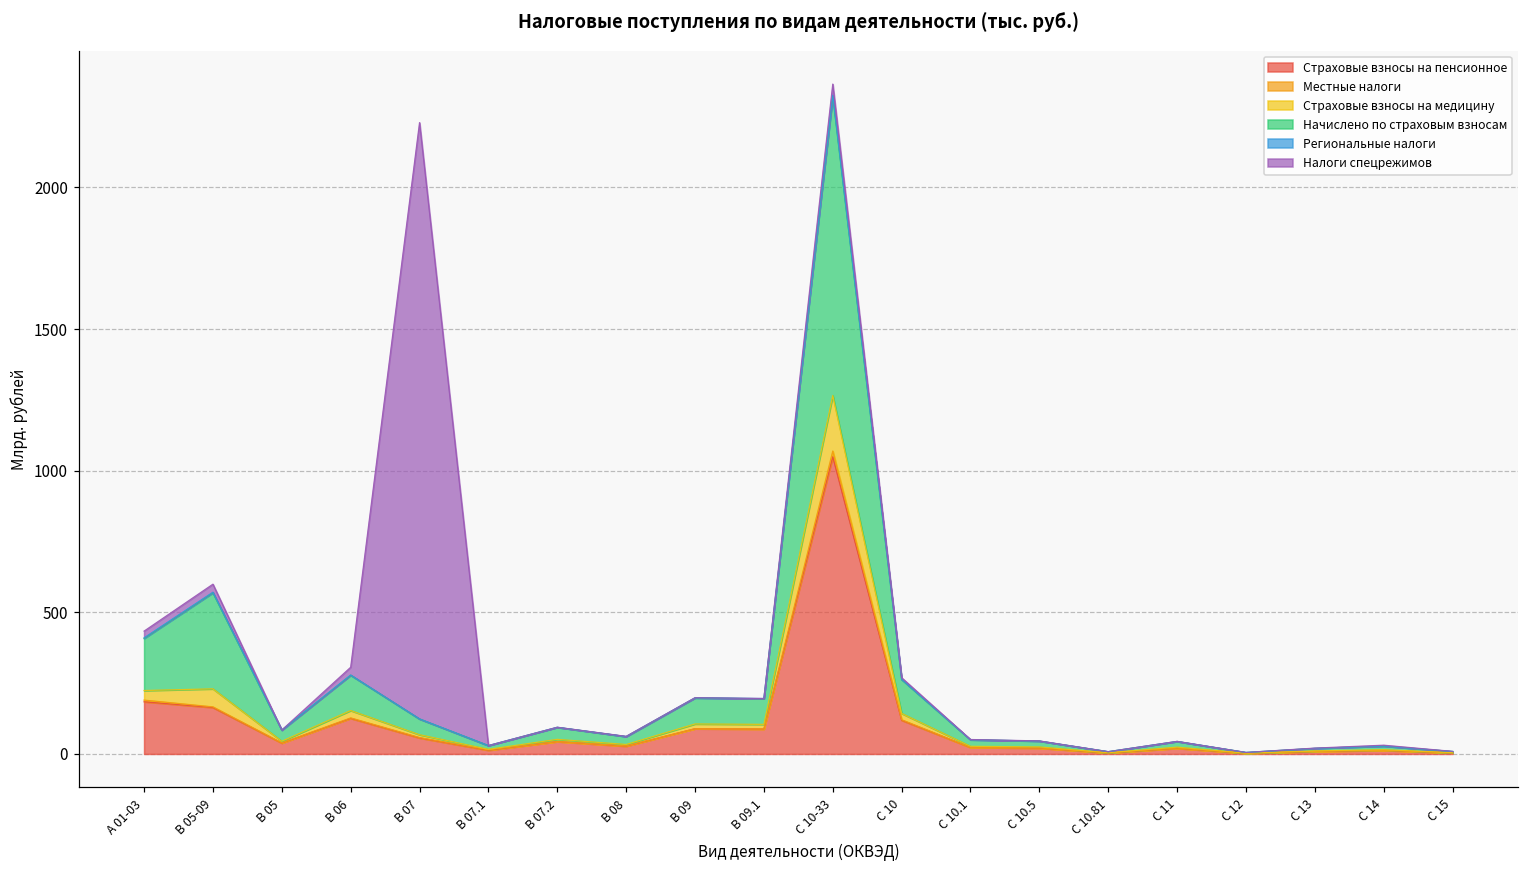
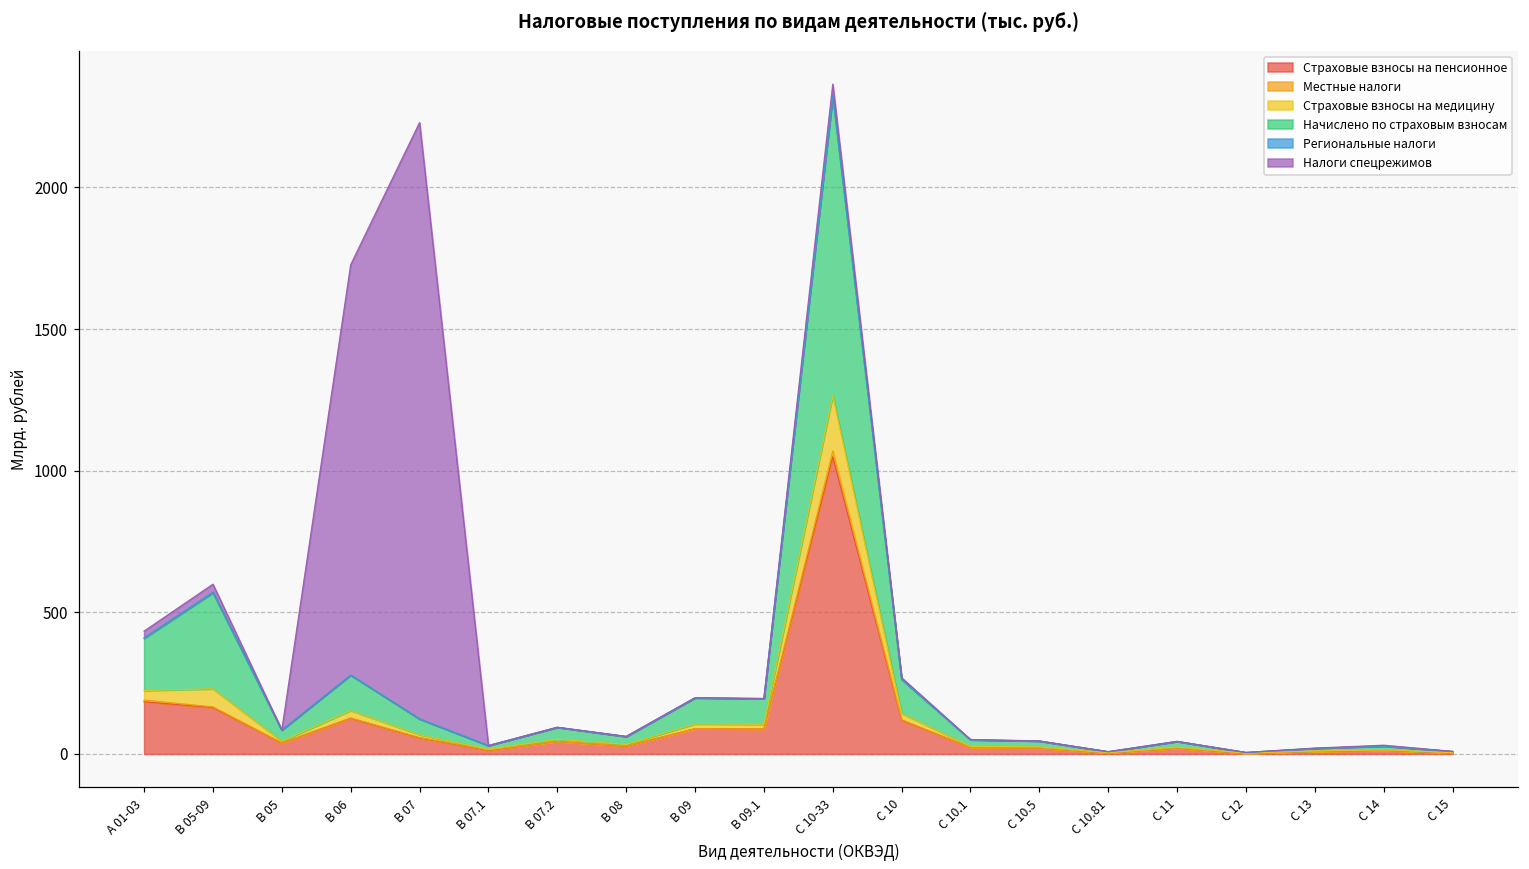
Налоги спецрежимов, B 06: 30 -> 1450
